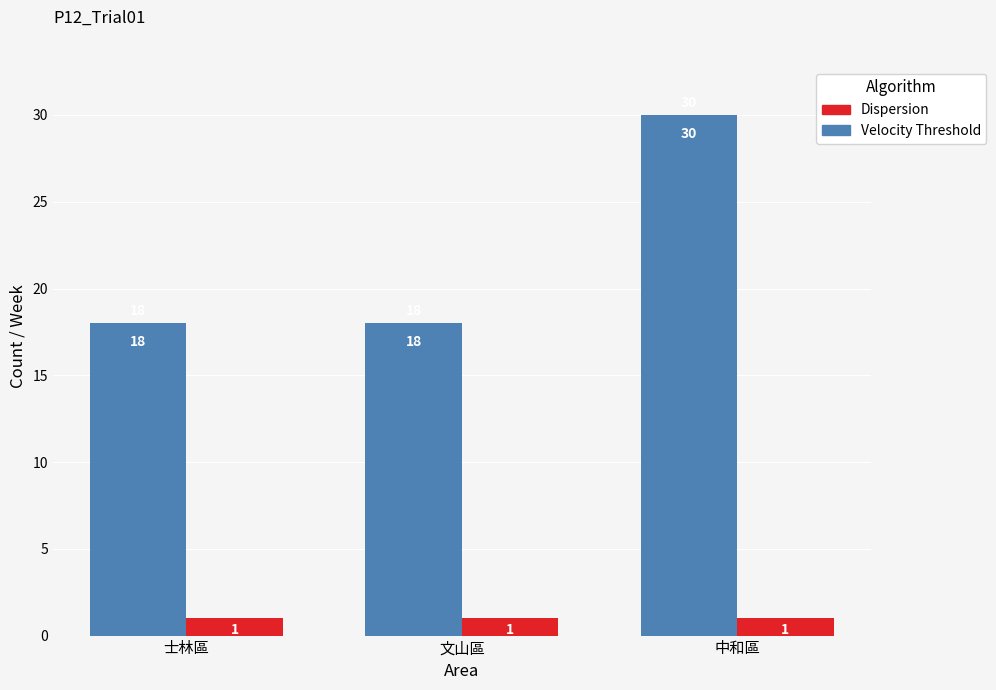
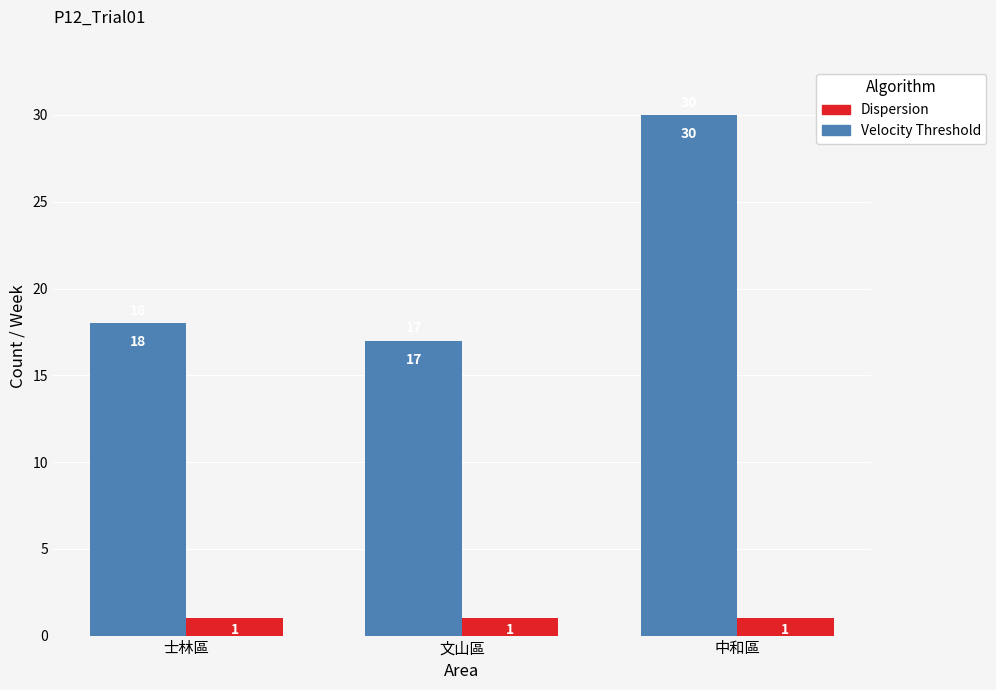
Velocity Threshold, 文山區: 18 -> 17
